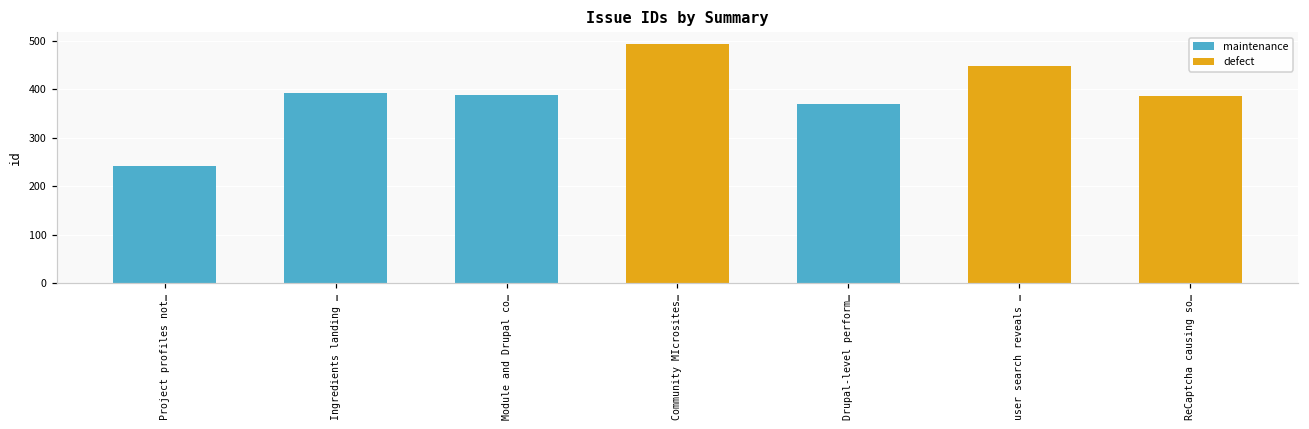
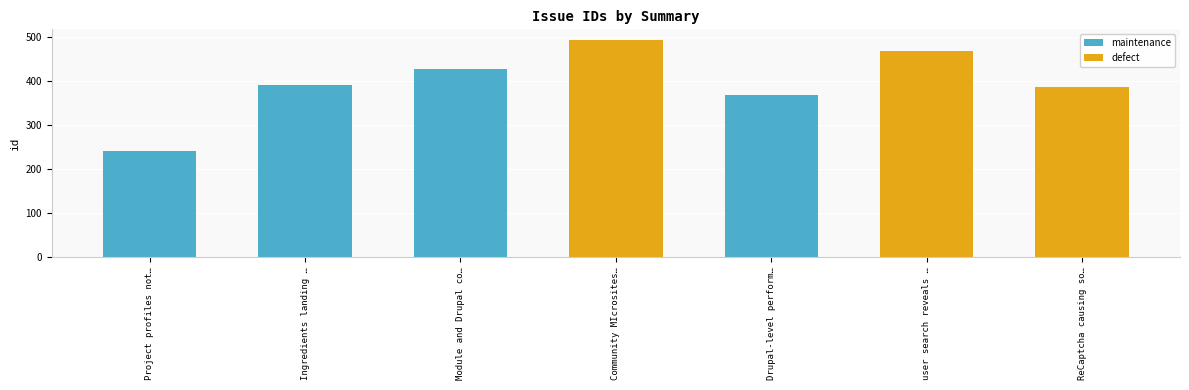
Module and Drupal co…: 390 -> 430
user search reveals …: 450 -> 470
